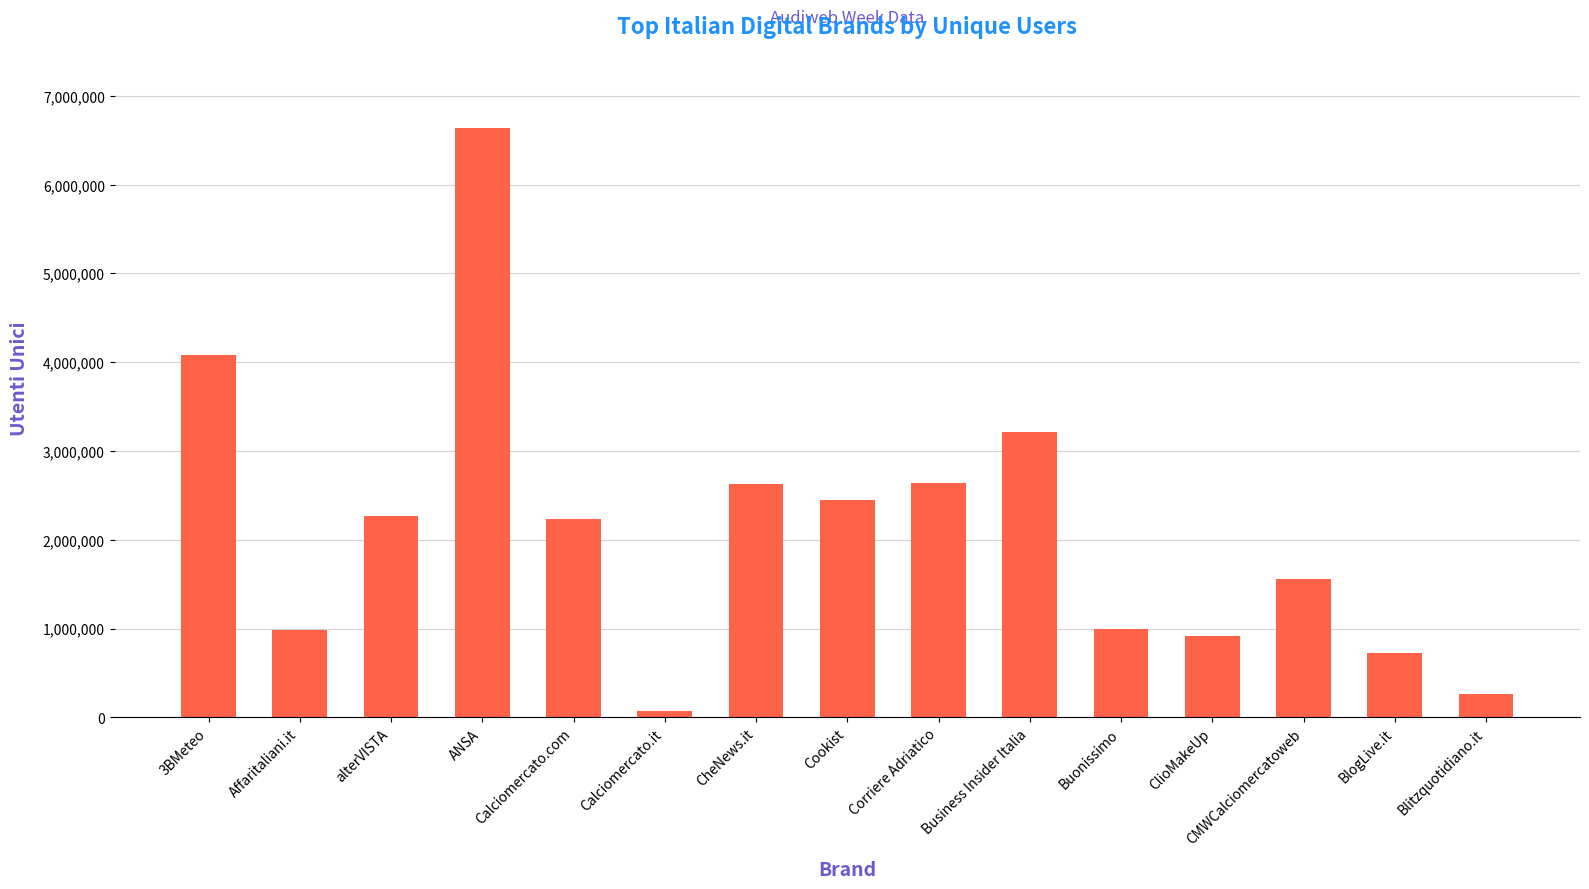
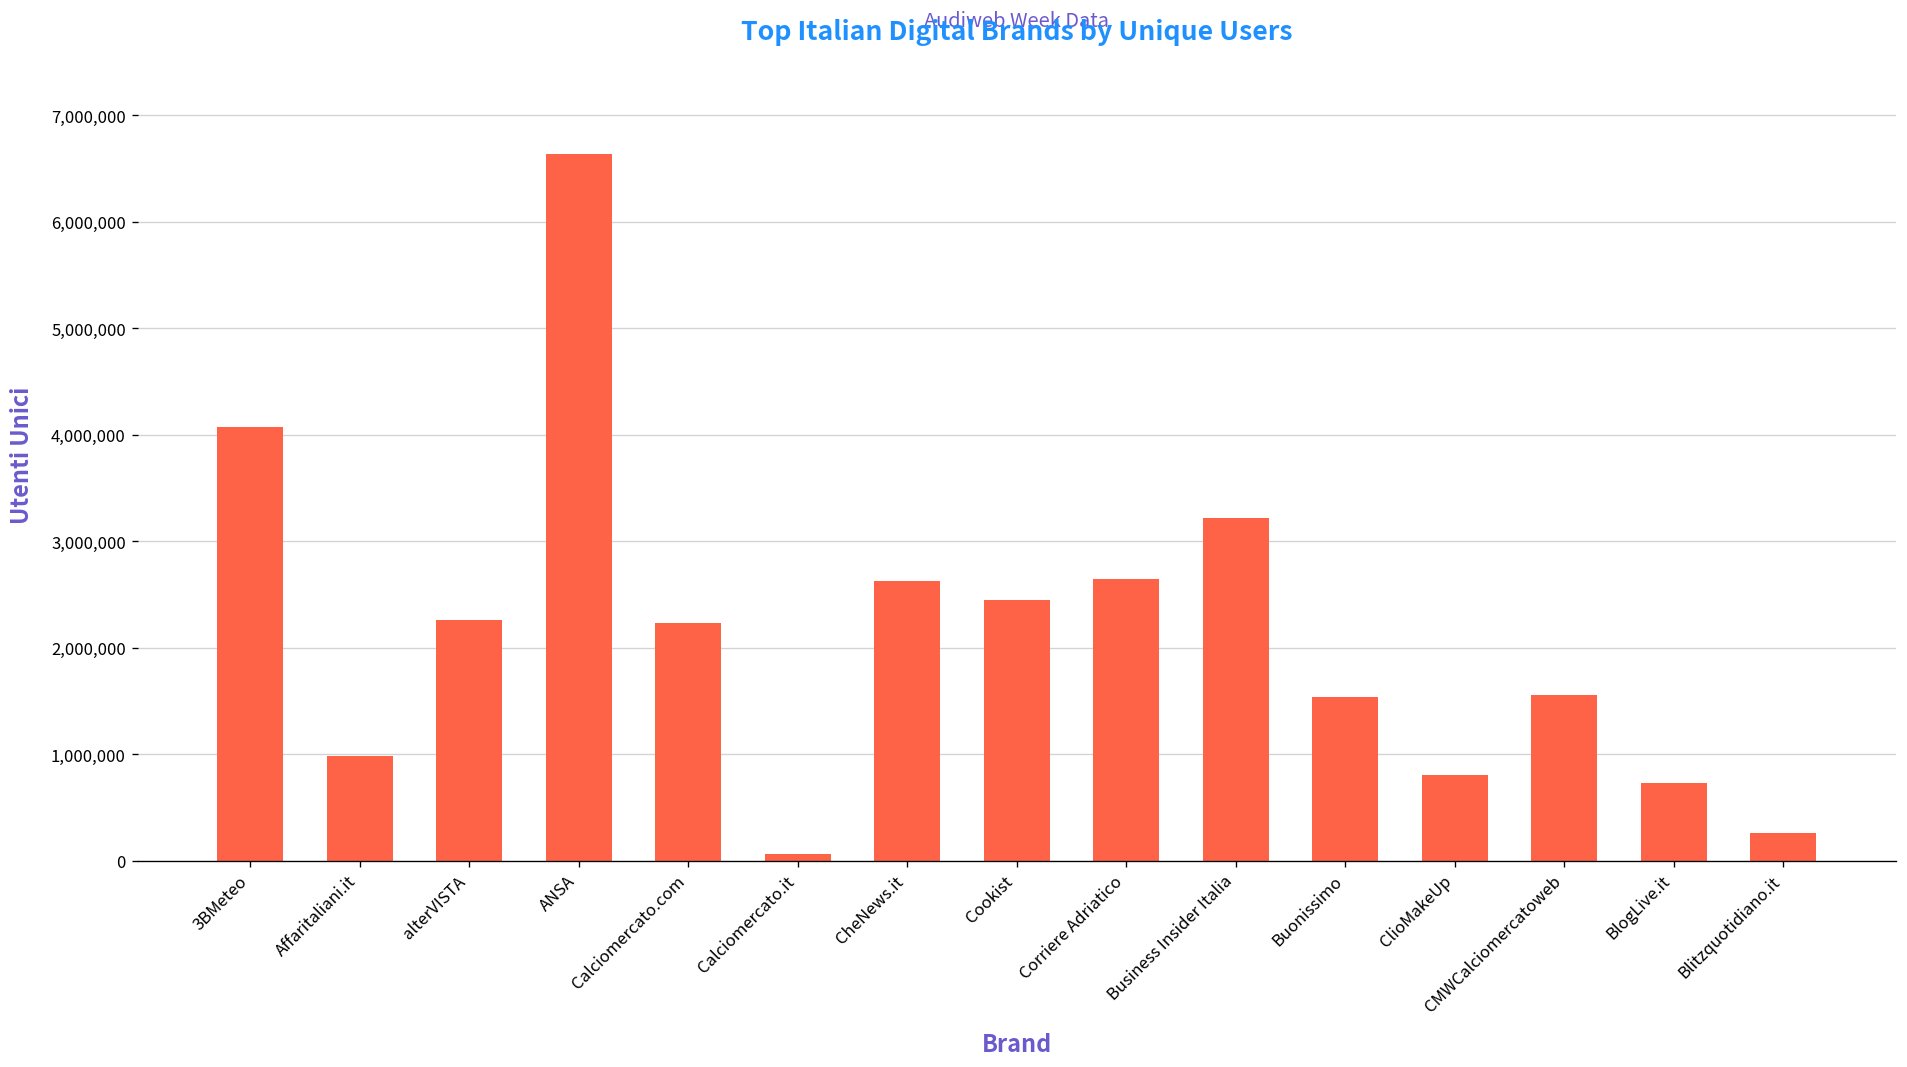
Buonissimo: 1,000,000 -> 1,500,000
ClioMakeUp: 900,000 -> 800,000
